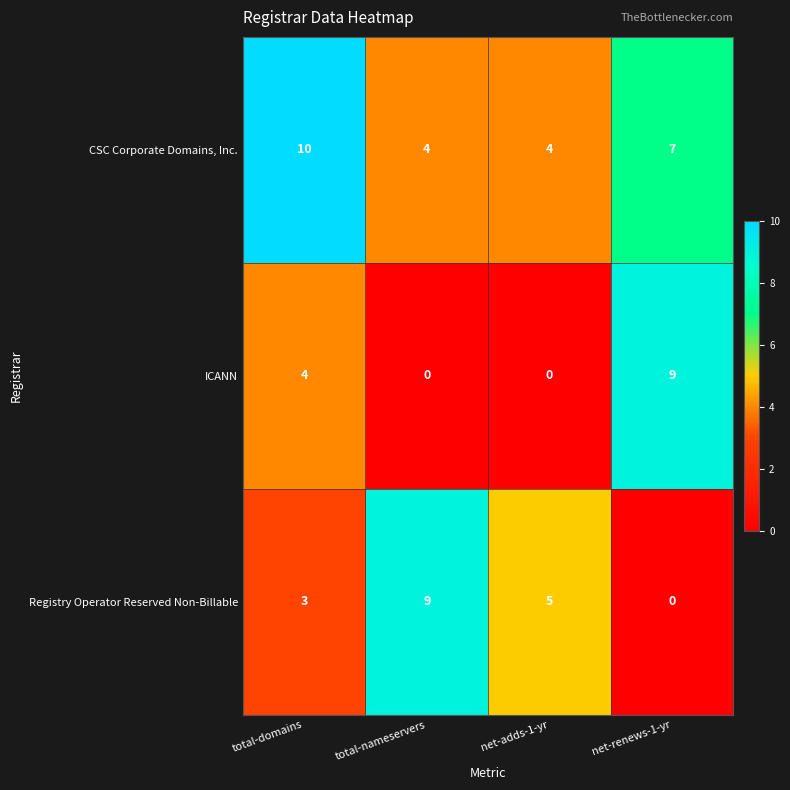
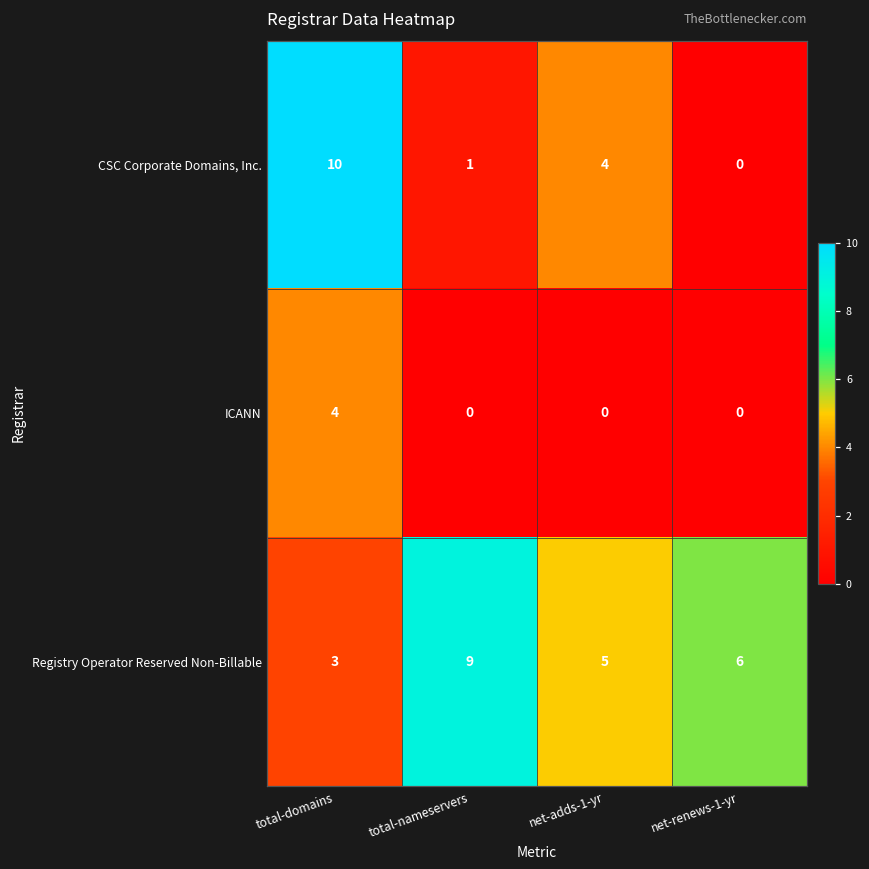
CSC Corporate Domains, Inc., total-nameservers: 4 -> 1
CSC Corporate Domains, Inc., net-renews-1-yr: 7 -> 0
ICANN, net-renews-1-yr: 9 -> 0
Registry Operator Reserved Non-Billable, net-renews-1-yr: 0 -> 6
